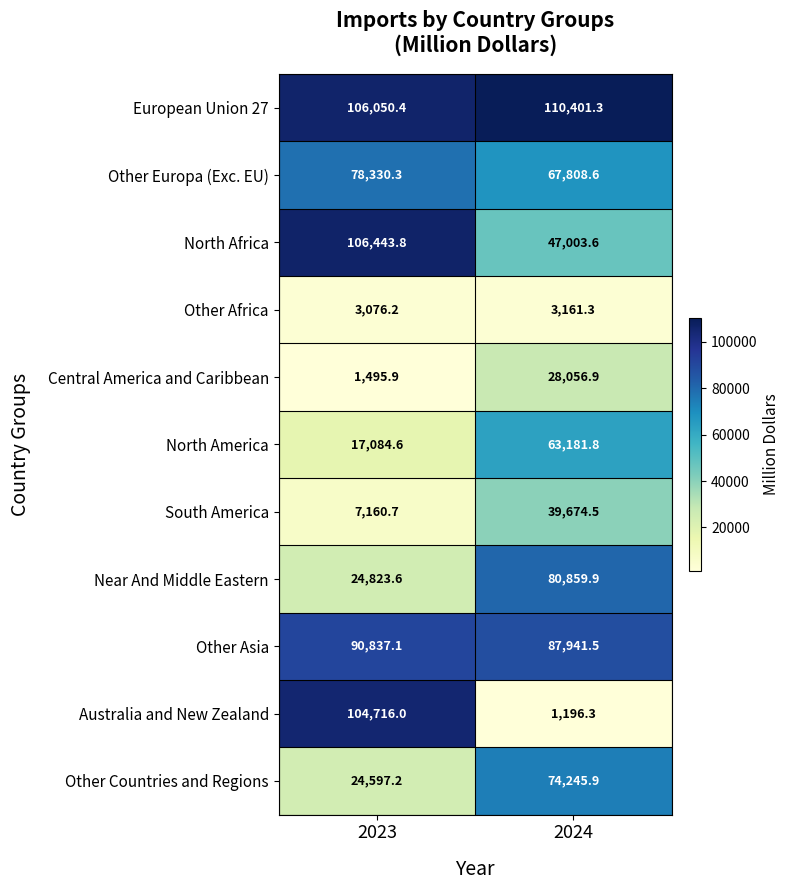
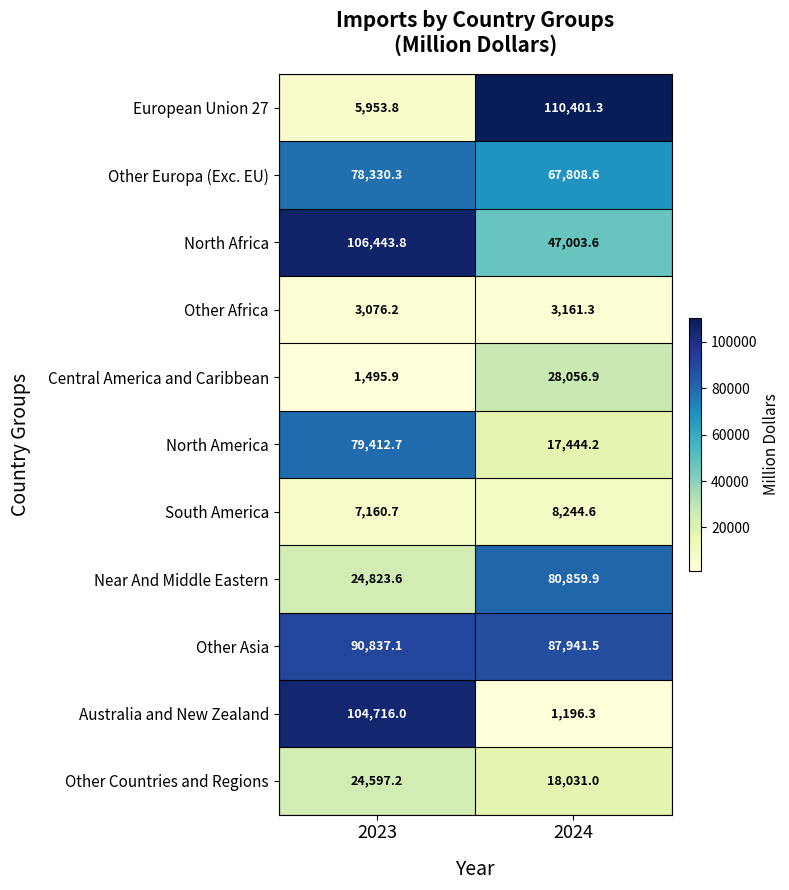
European Union 27, 2023: 106,050.4 -> 5,953.8
North America, 2023: 17,084.6 -> 79,412.7
North America, 2024: 63,181.8 -> 17,444.2
South America, 2024: 39,674.5 -> 8,244.6
Other Countries and Regions, 2024: 74,245.9 -> 18,031.0
